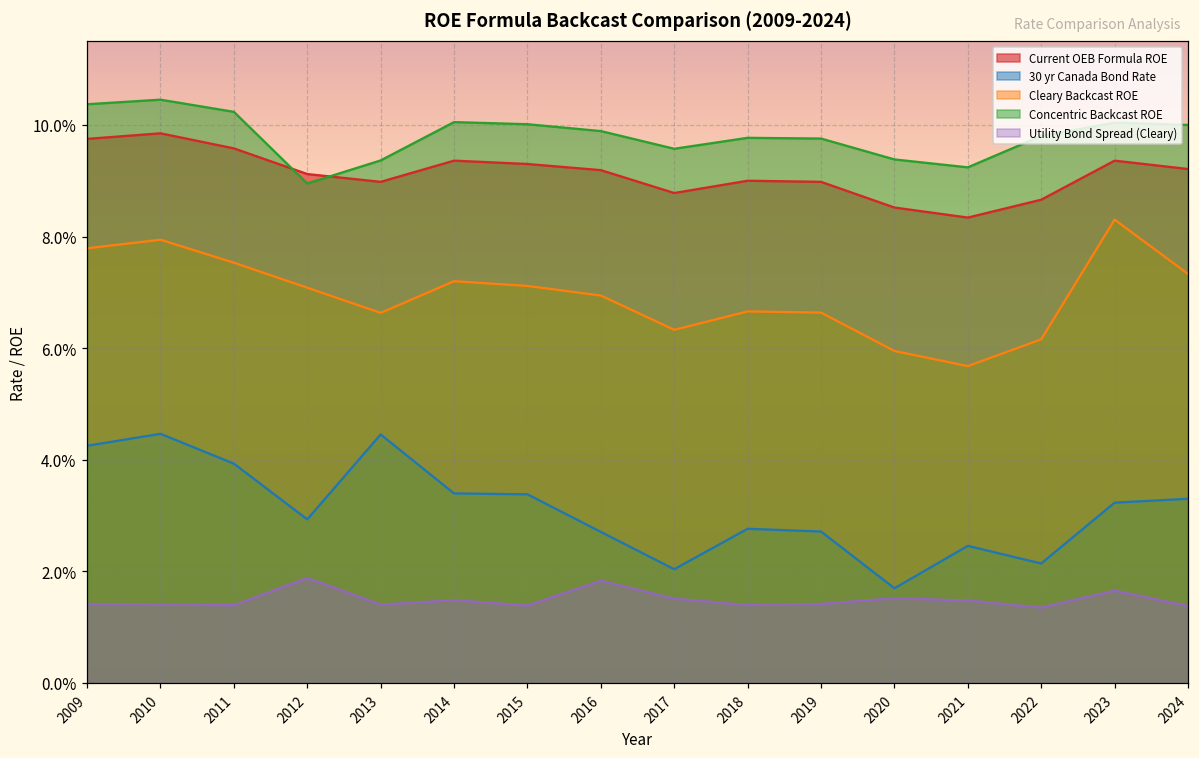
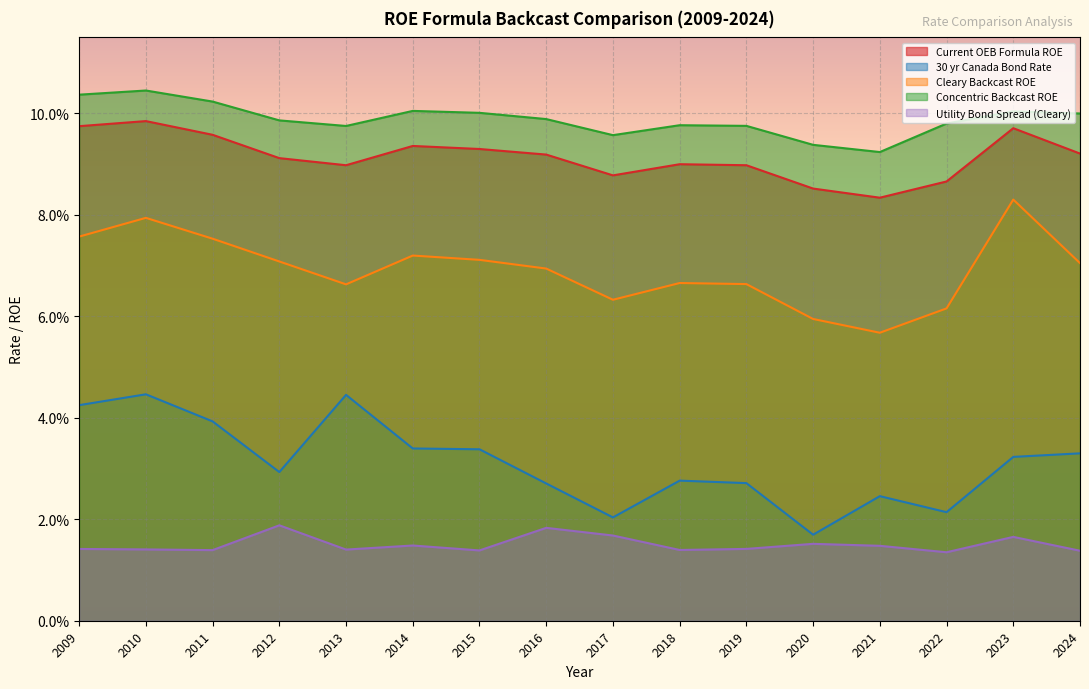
Cleary Backcast ROE, 2009: 7.8% -> 7.6%
Concentric Backcast ROE, 2012: 9.0% -> 9.9%
Concentric Backcast ROE, 2013: 9.4% -> 9.8%
Utility Bond Spread (Cleary), 2017: 1.5% -> 1.7%
Current OEB Formula ROE, 2023: 9.4% -> 9.7%
Cleary Backcast ROE, 2024: 7.3% -> 7.0%
